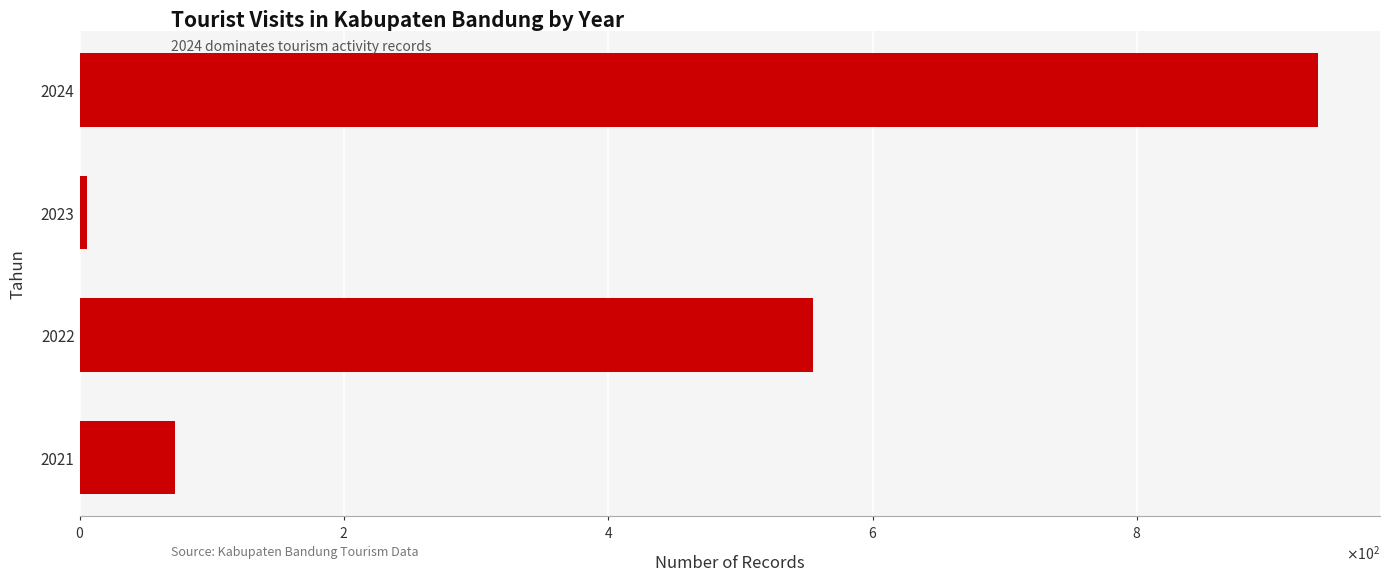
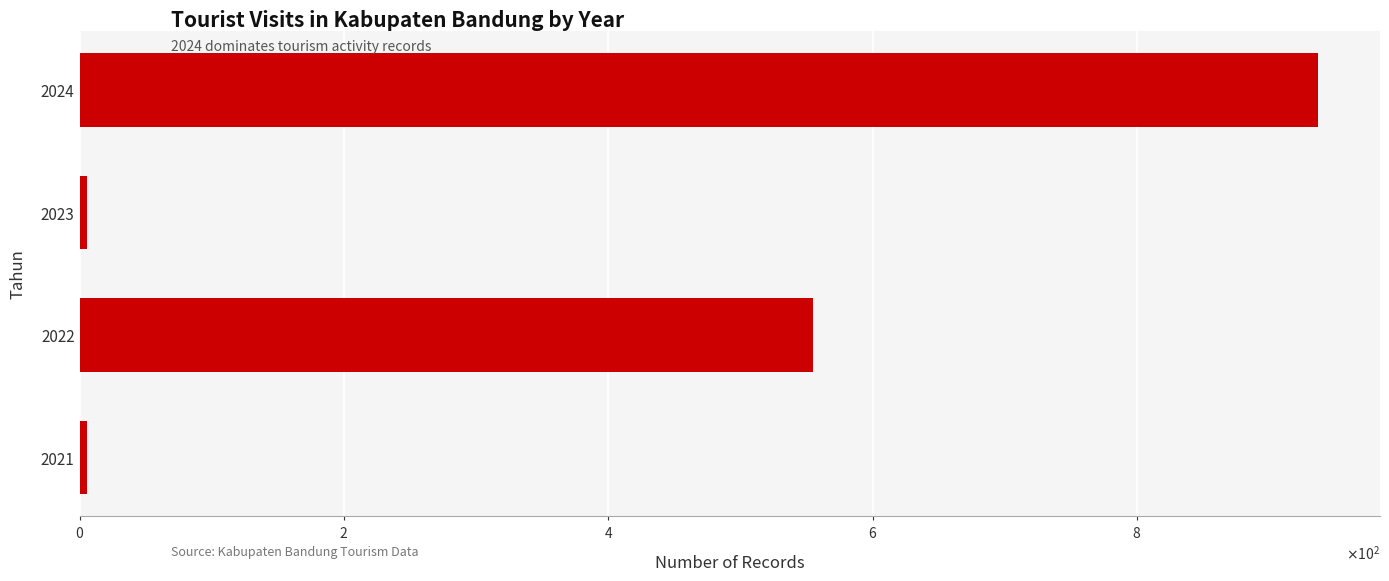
2021: 72 -> 6
